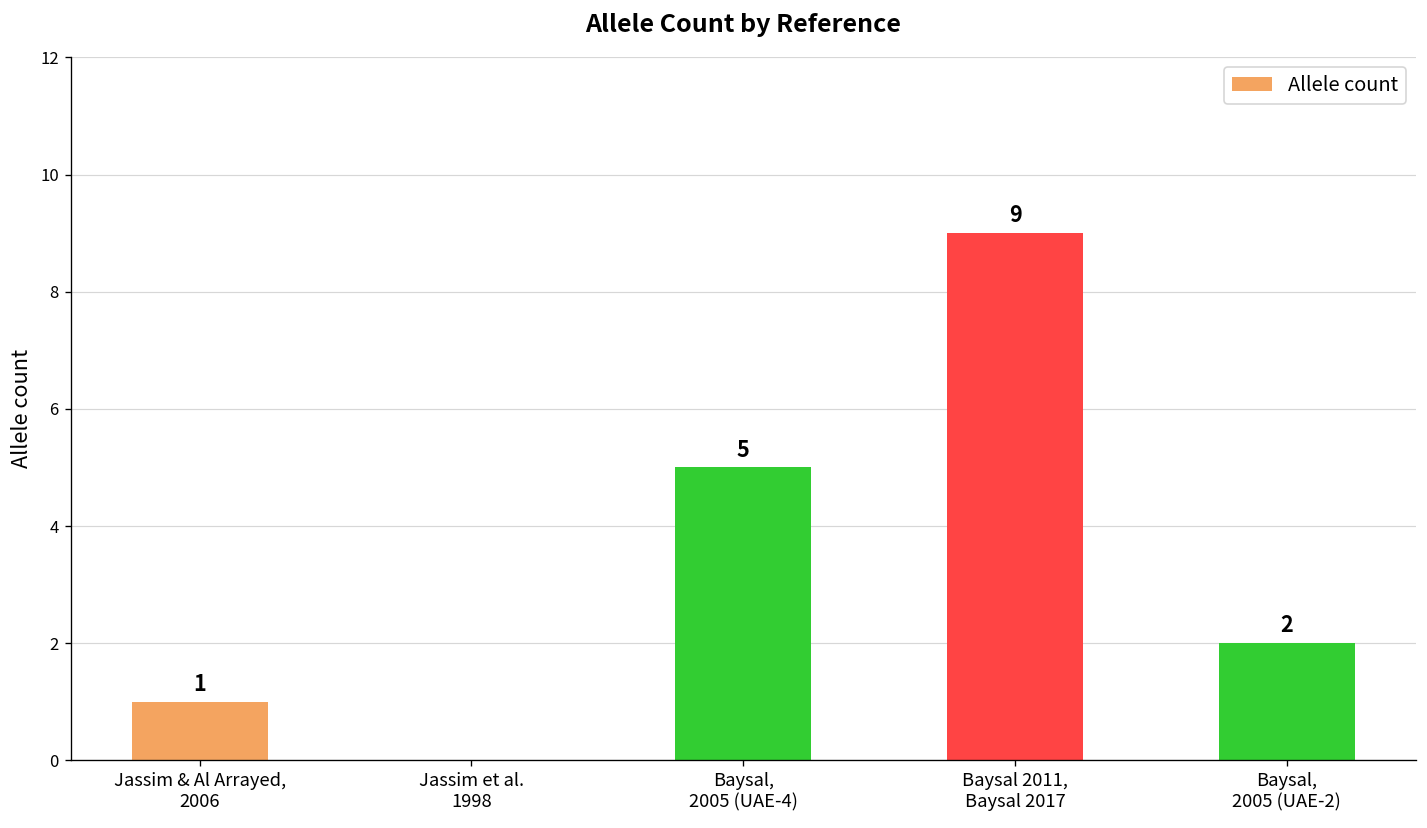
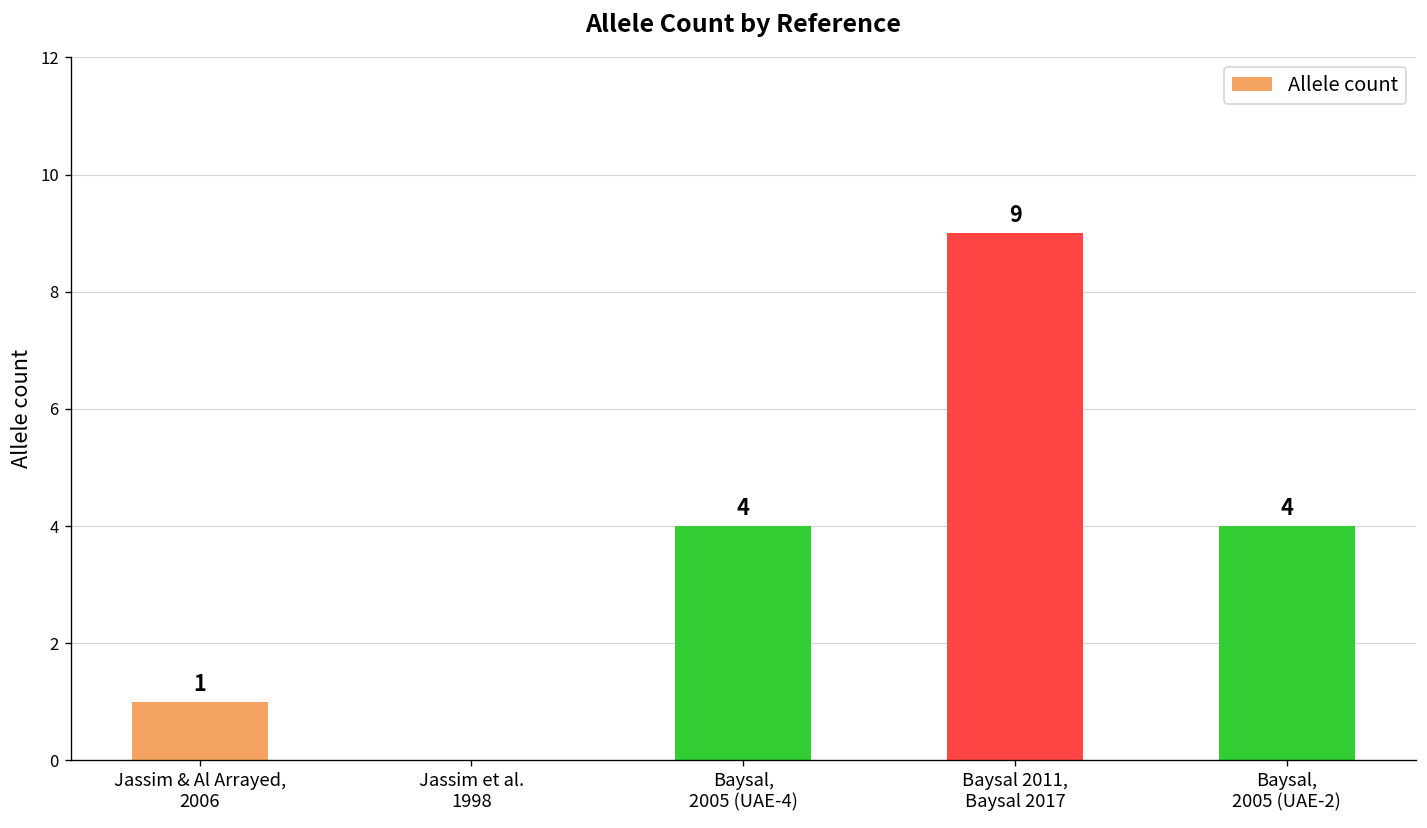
Baysal, 2005 (UAE-4): 5 -> 4
Baysal, 2005 (UAE-2): 2 -> 4
